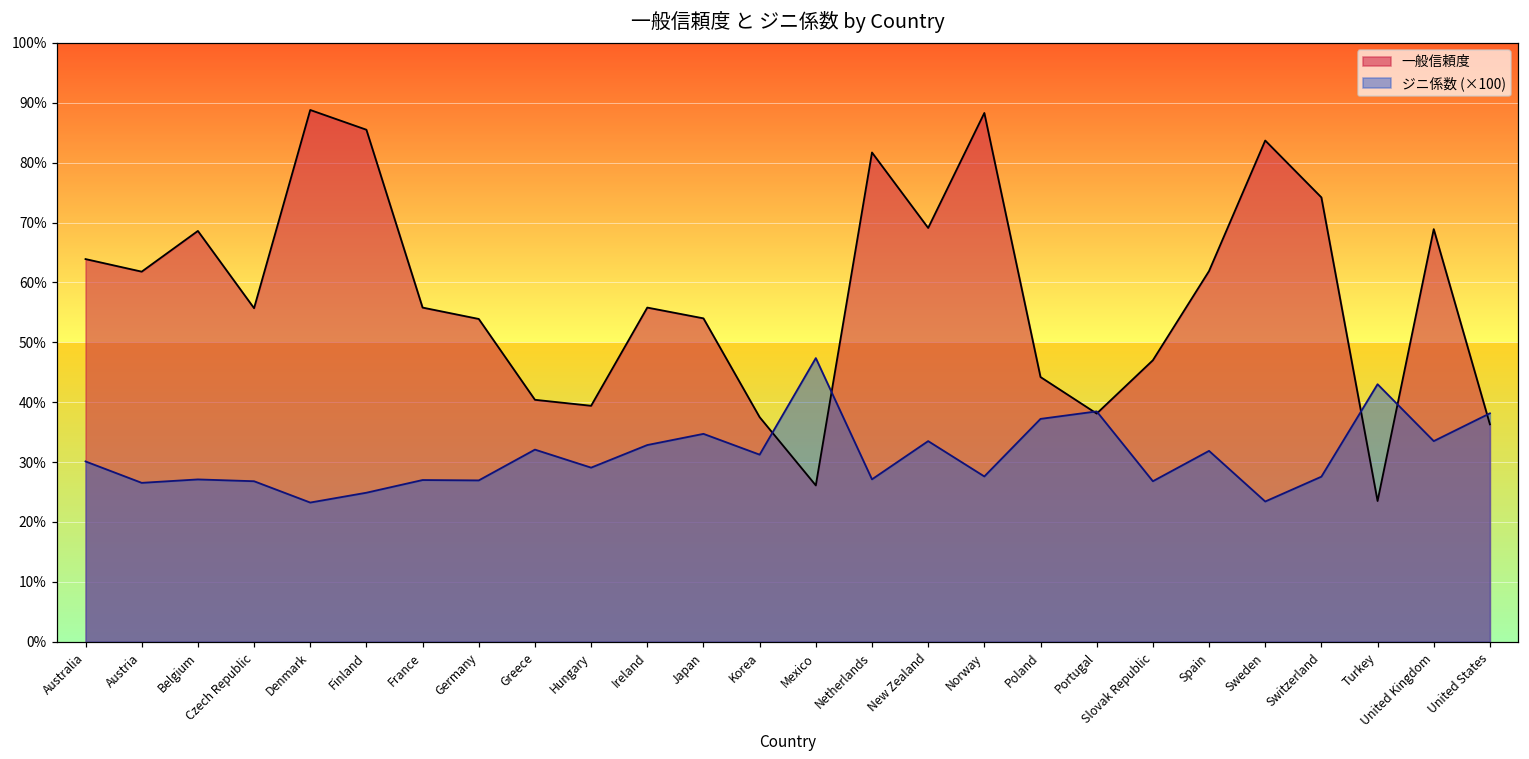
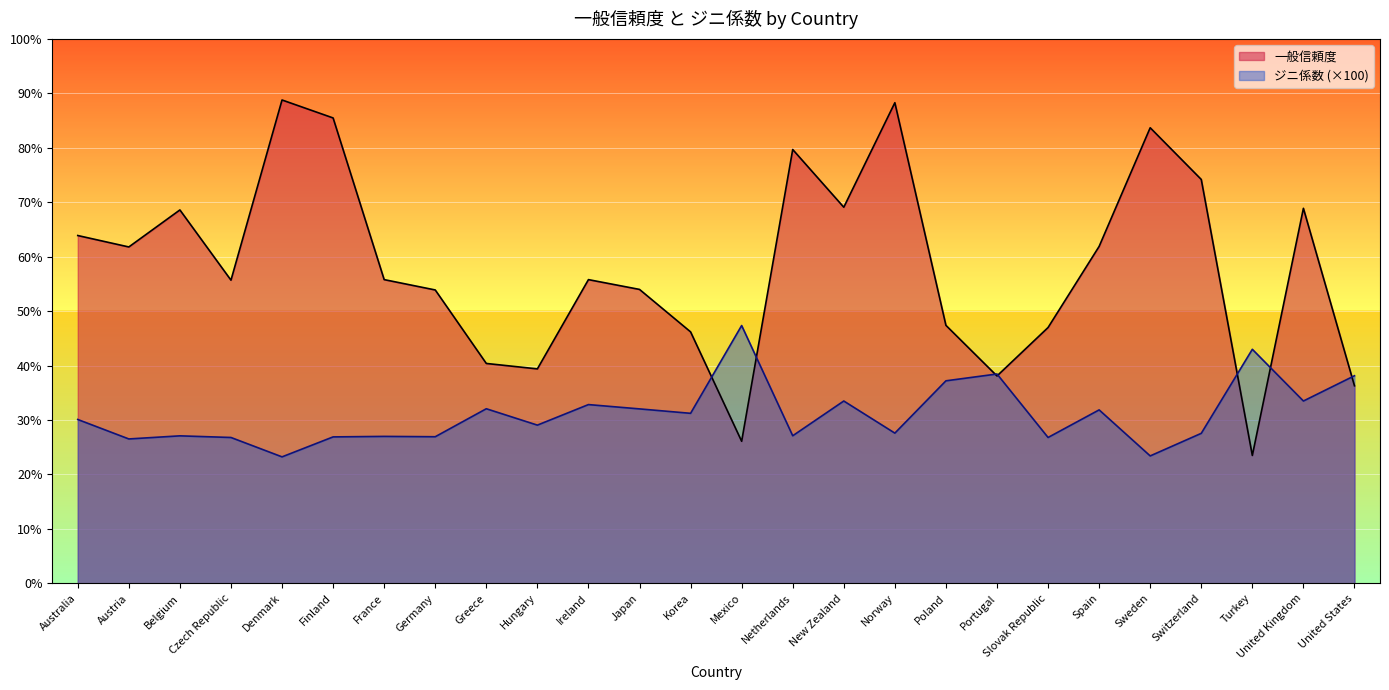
ジニ係数 (×100), Finland: 25% -> 27%
ジニ係数 (×100), Japan: 35% -> 32%
一般信頼度, Korea: 38% -> 46%
一般信頼度, Netherlands: 82% -> 80%
一般信頼度, Poland: 44% -> 47%
